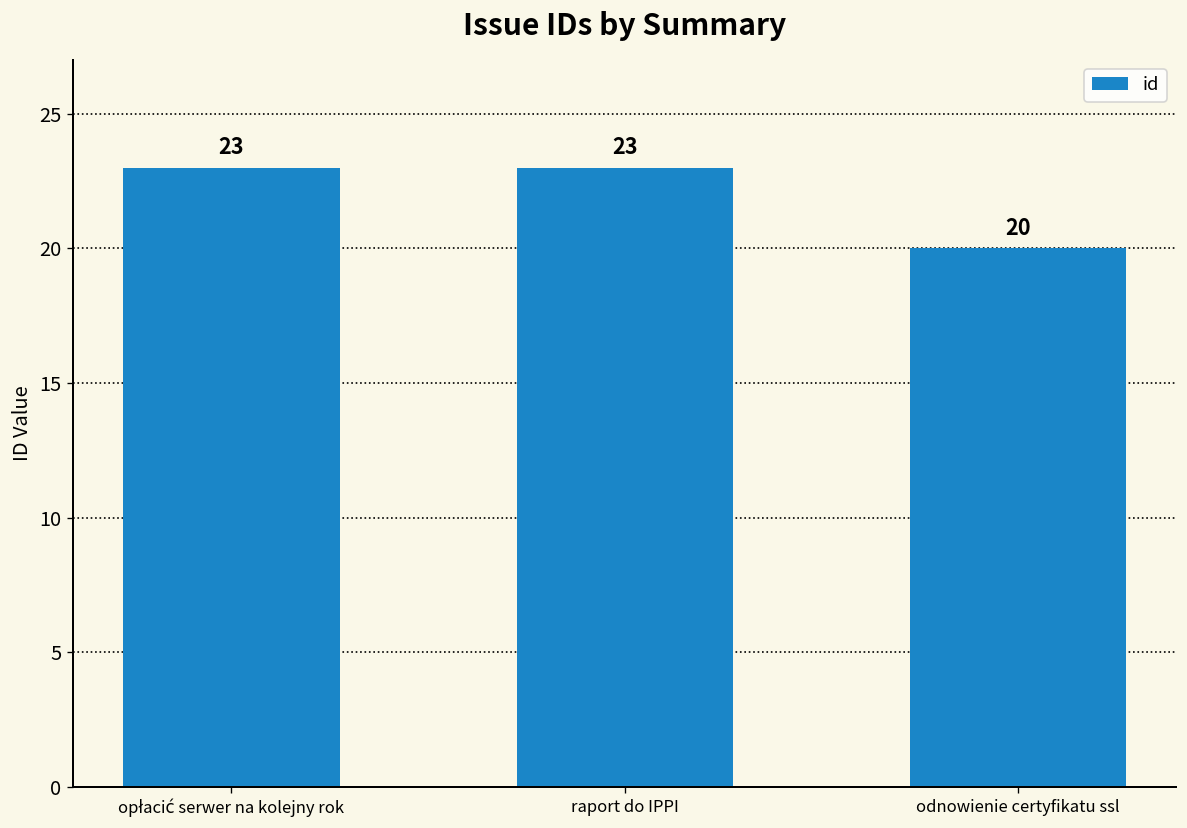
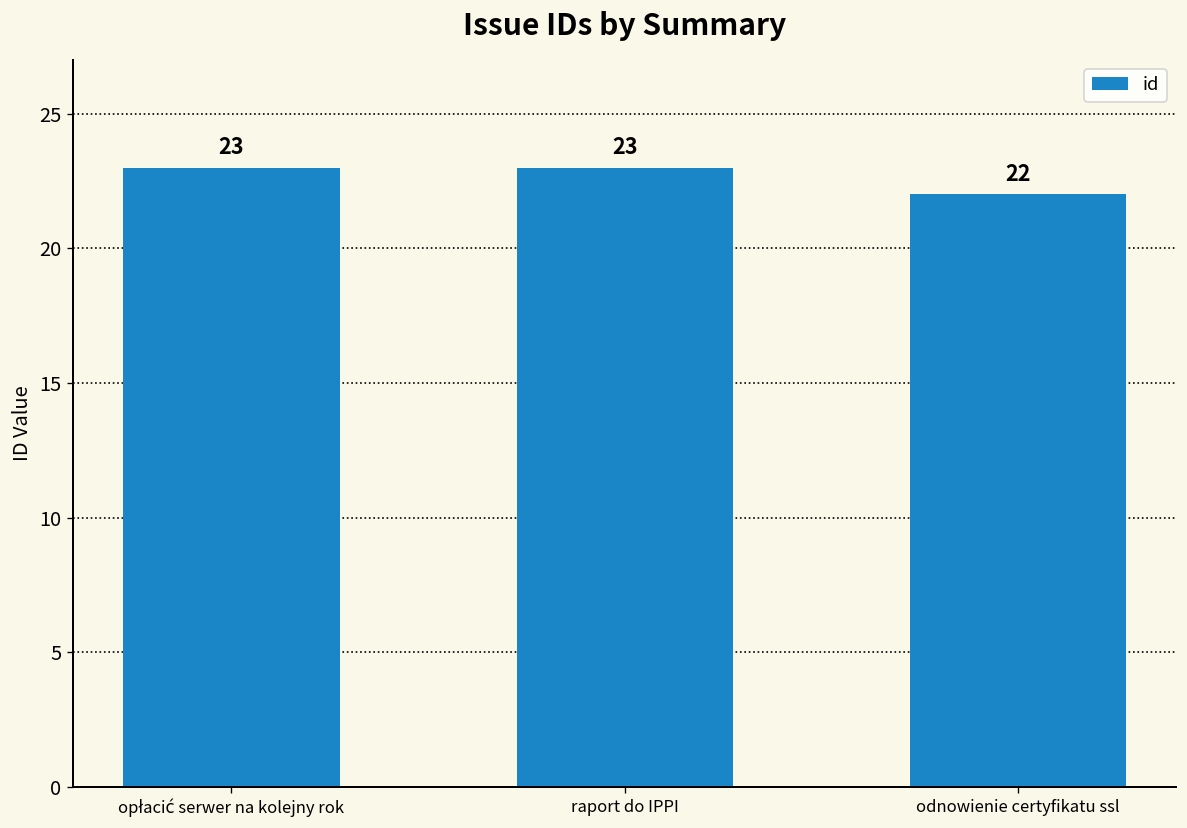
odnowienie certyfikatu ssl: 20 -> 22
